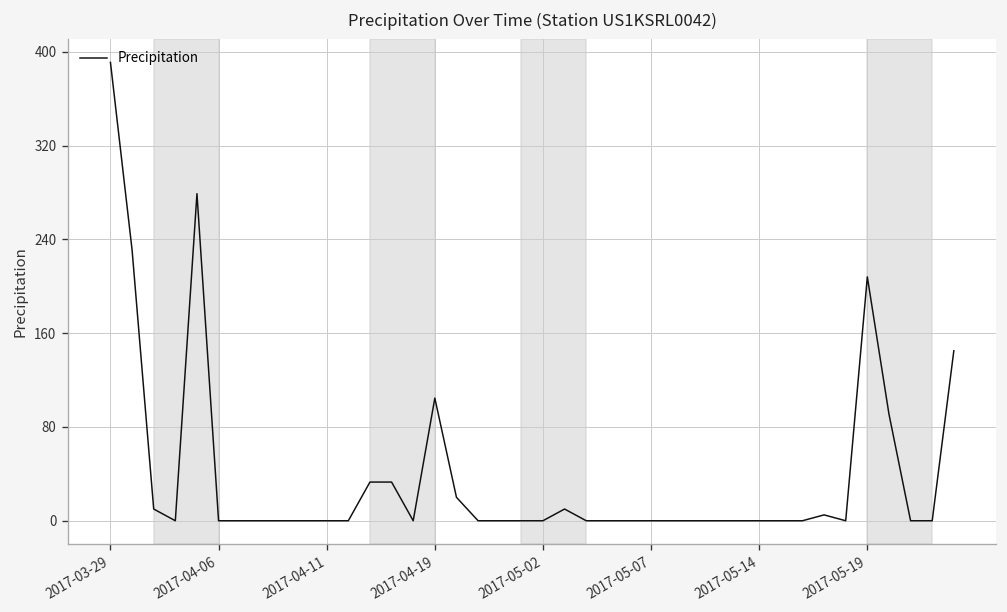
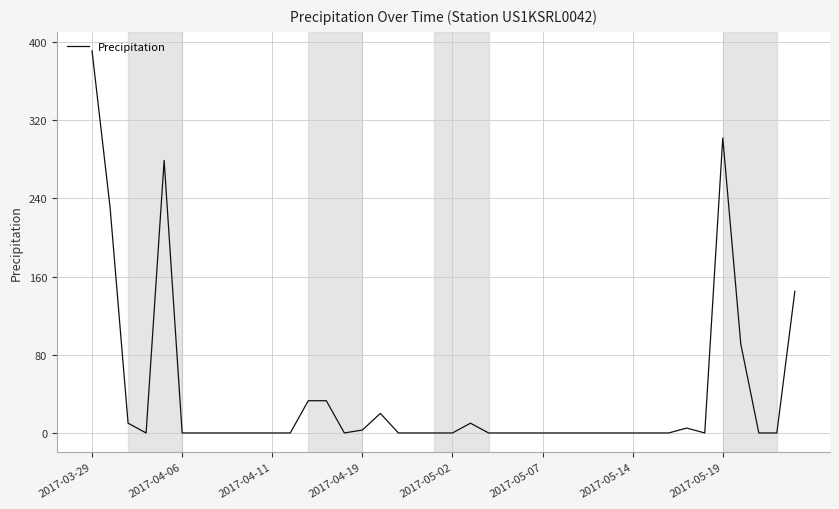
2017-04-19: 100 -> 0
2017-05-19: 210 -> 300
